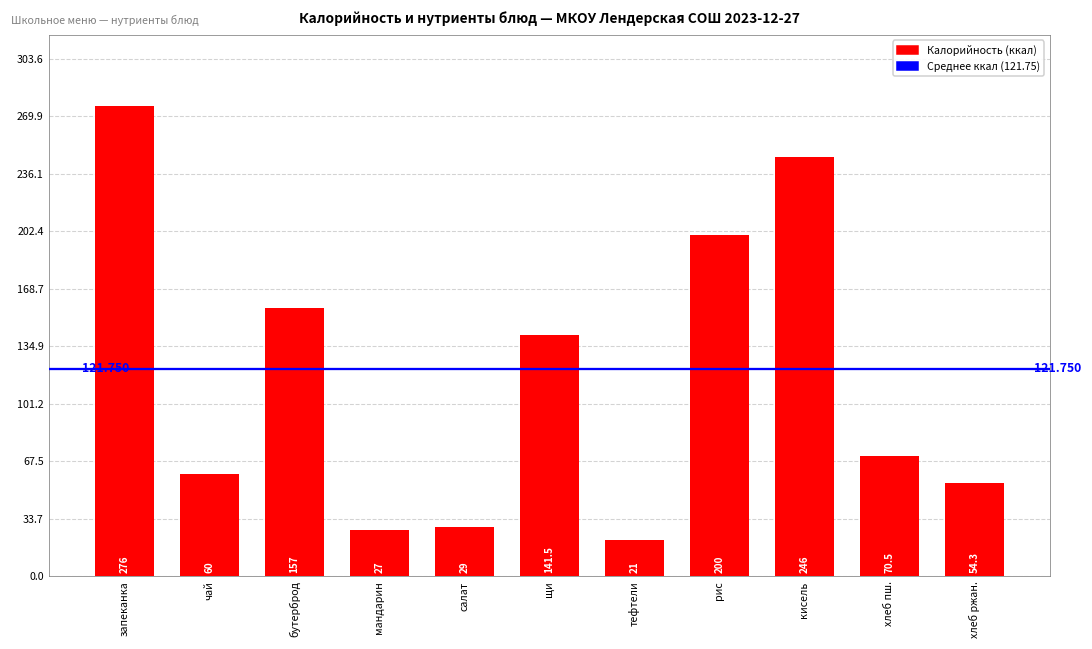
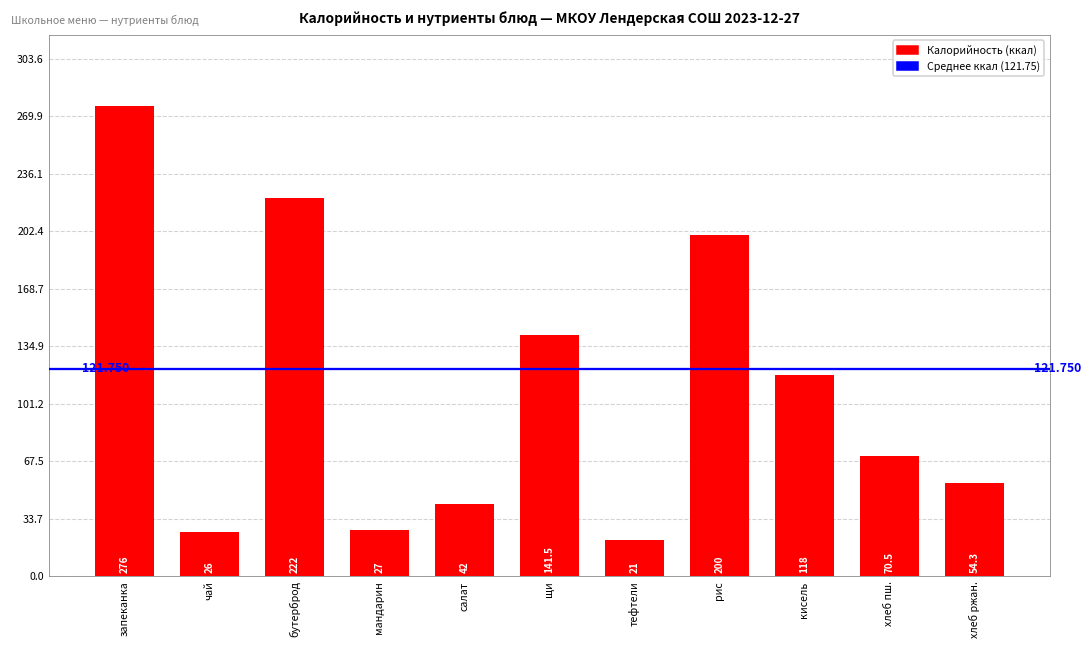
чай: 60 -> 26
бутерброд: 157 -> 222
салат: 29 -> 42
кисель: 246 -> 118
